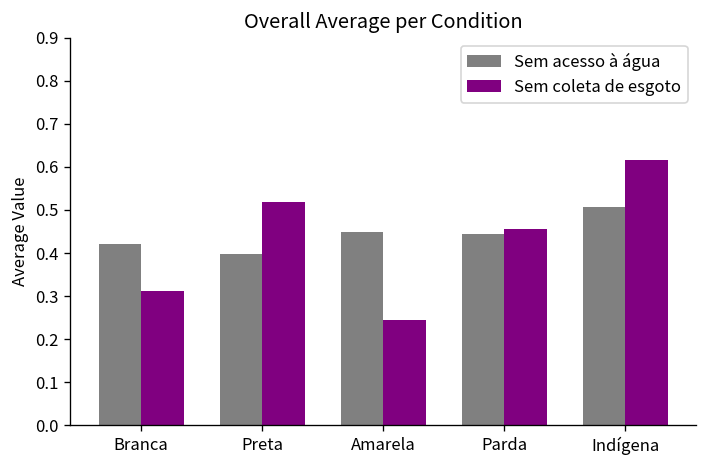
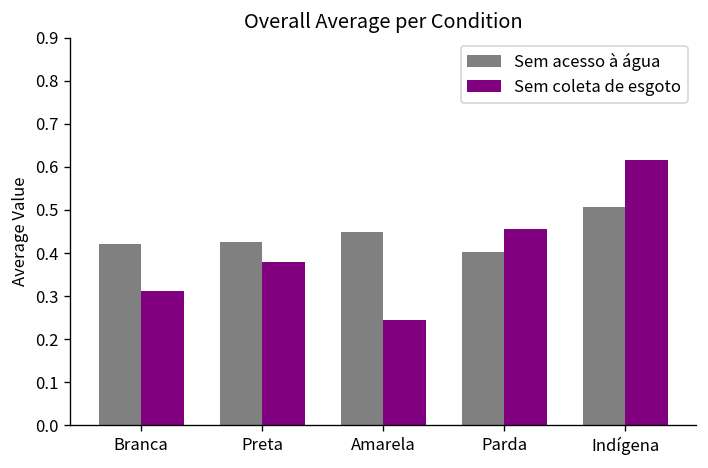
Sem acesso à água, Preta: 0.40 -> 0.43
Sem coleta de esgoto, Preta: 0.52 -> 0.38
Sem acesso à água, Parda: 0.45 -> 0.40
